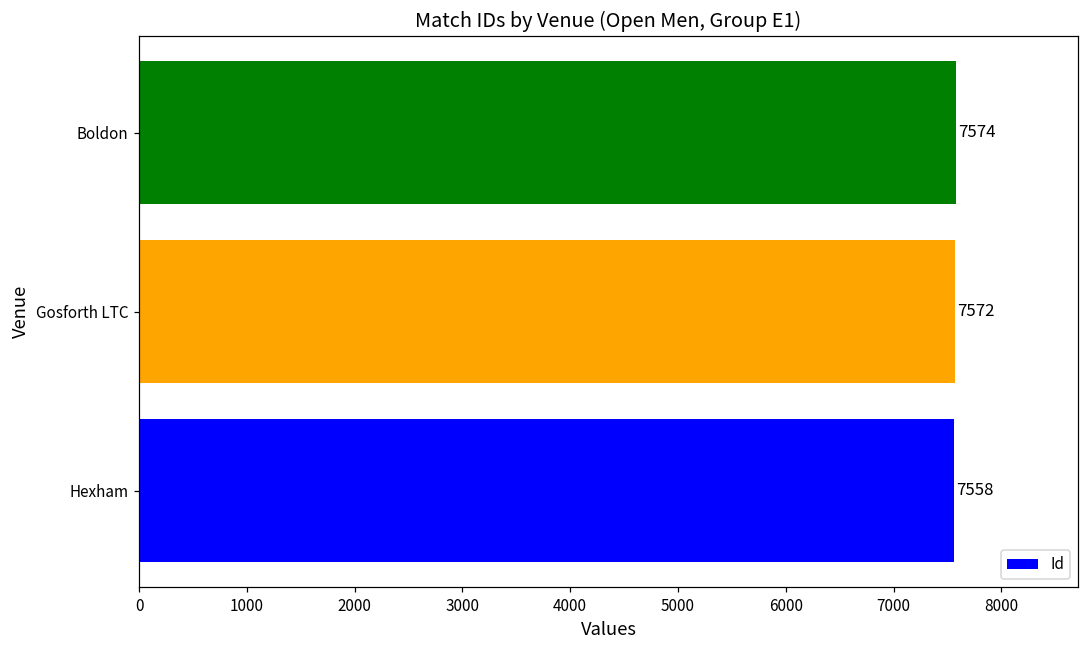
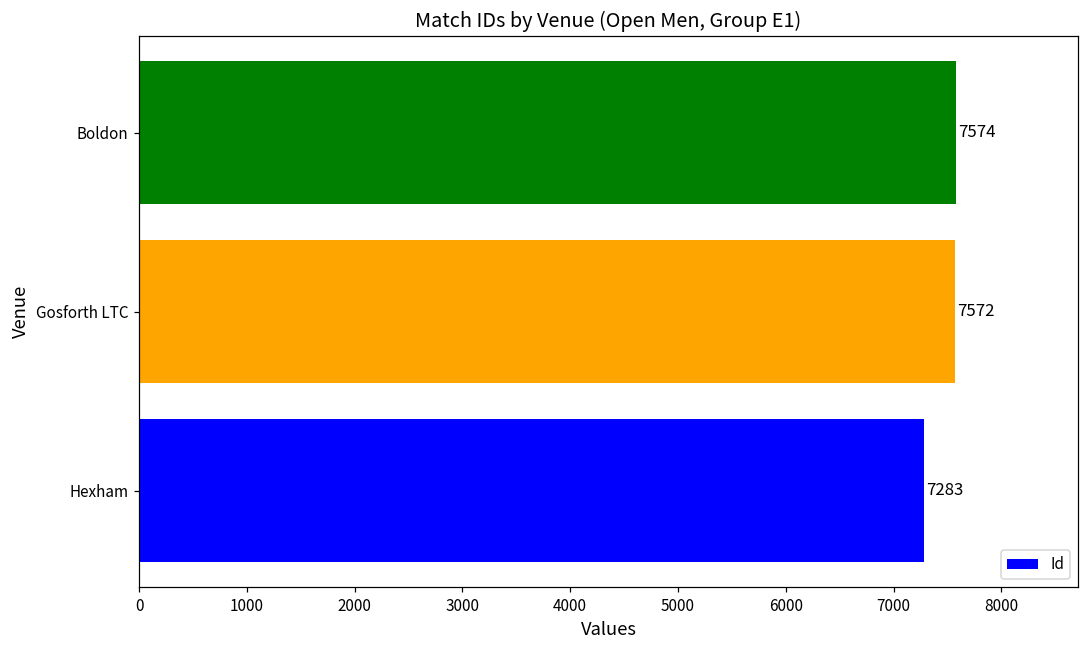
Hexham: 7558 -> 7283
